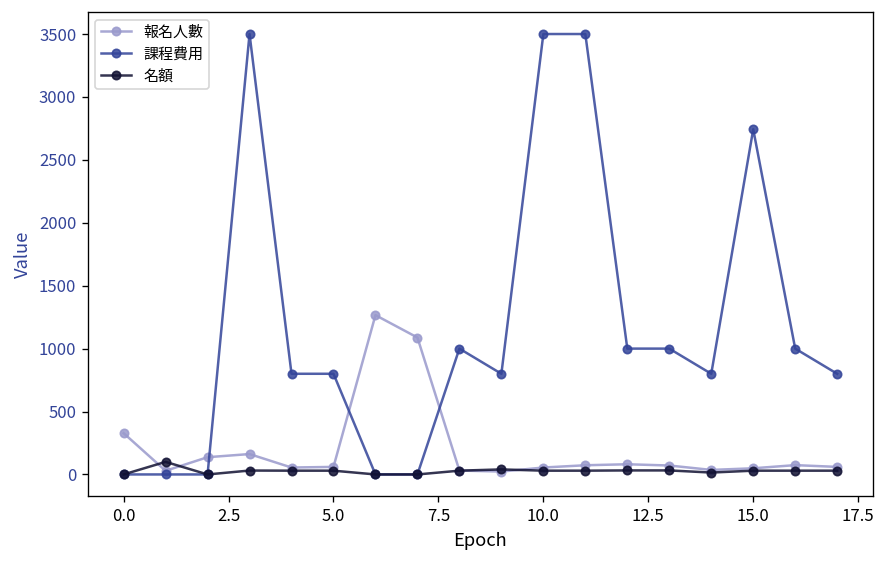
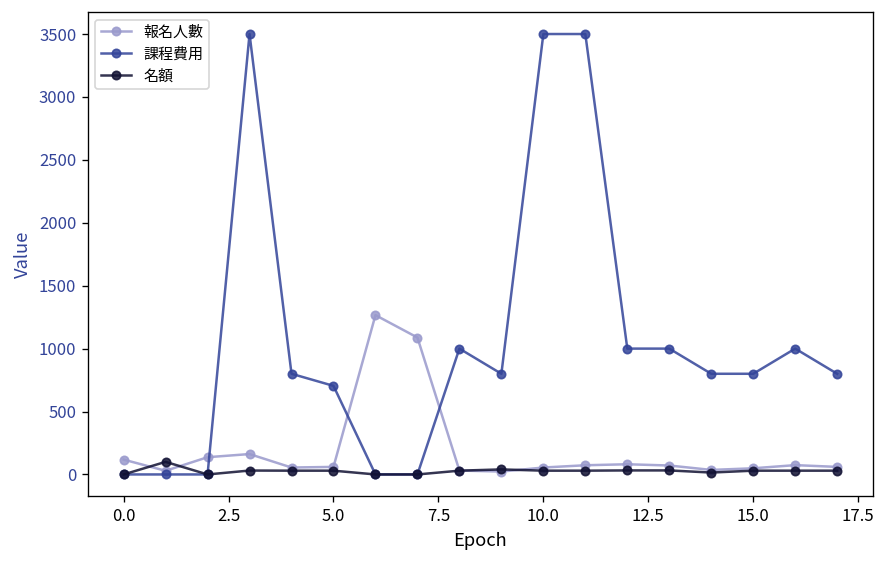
報名人數, 0.0: 330 -> 120
課程費用, 5.0: 800 -> 700
課程費用, 15.0: 2740 -> 800
